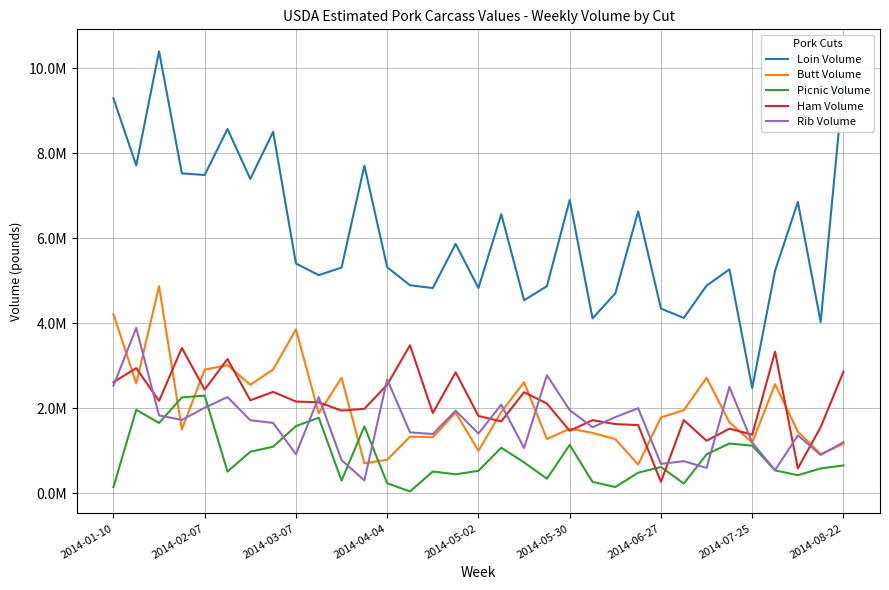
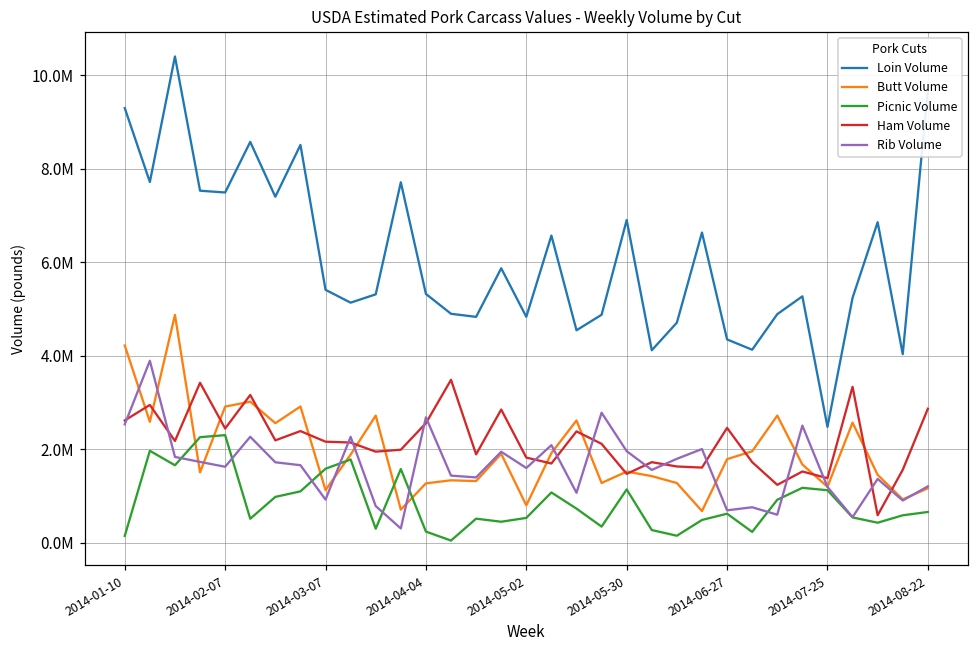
Rib Volume, 2014-02-07: 2000000 -> 1600000
Butt Volume, 2014-03-07: 3900000 -> 1100000
Butt Volume, 2014-04-04: 800000 -> 1300000
Butt Volume, 2014-05-02: 1000000 -> 800000
Rib Volume, 2014-05-02: 1400000 -> 1600000
Ham Volume, 2014-06-27: 300000 -> 2500000
